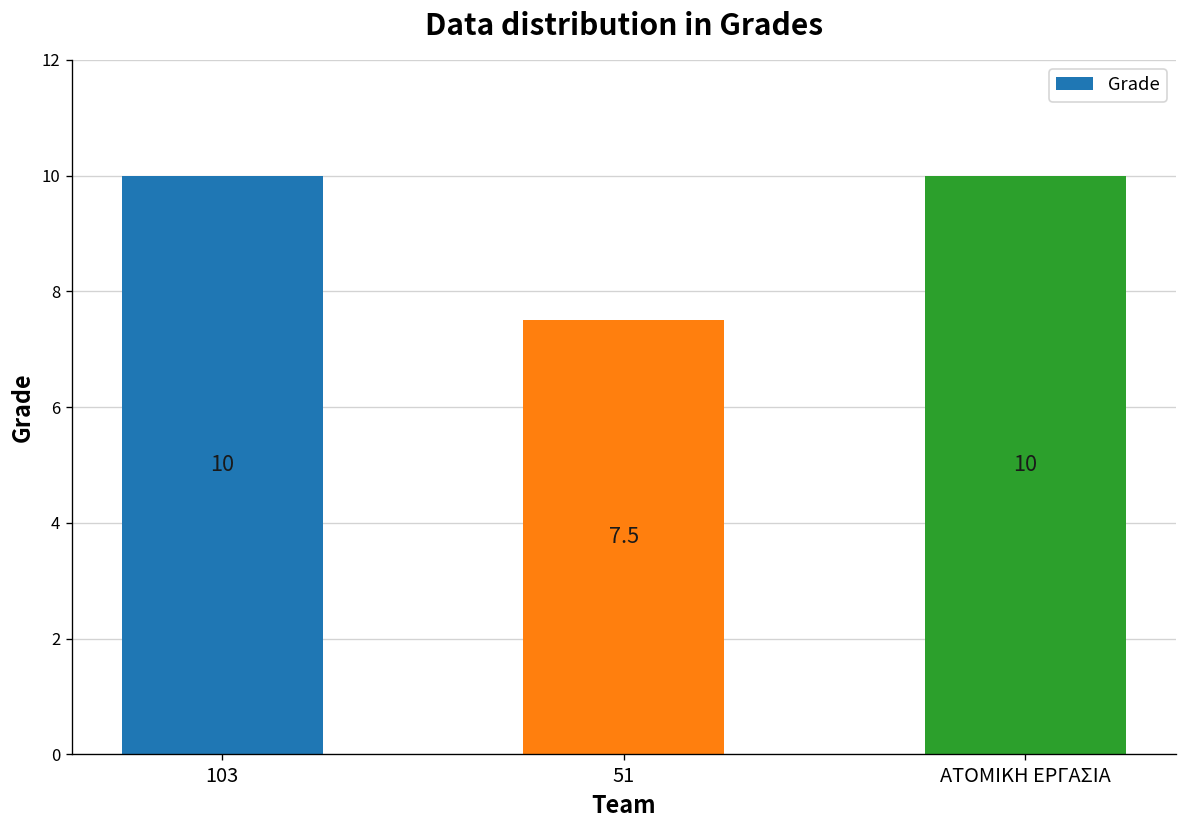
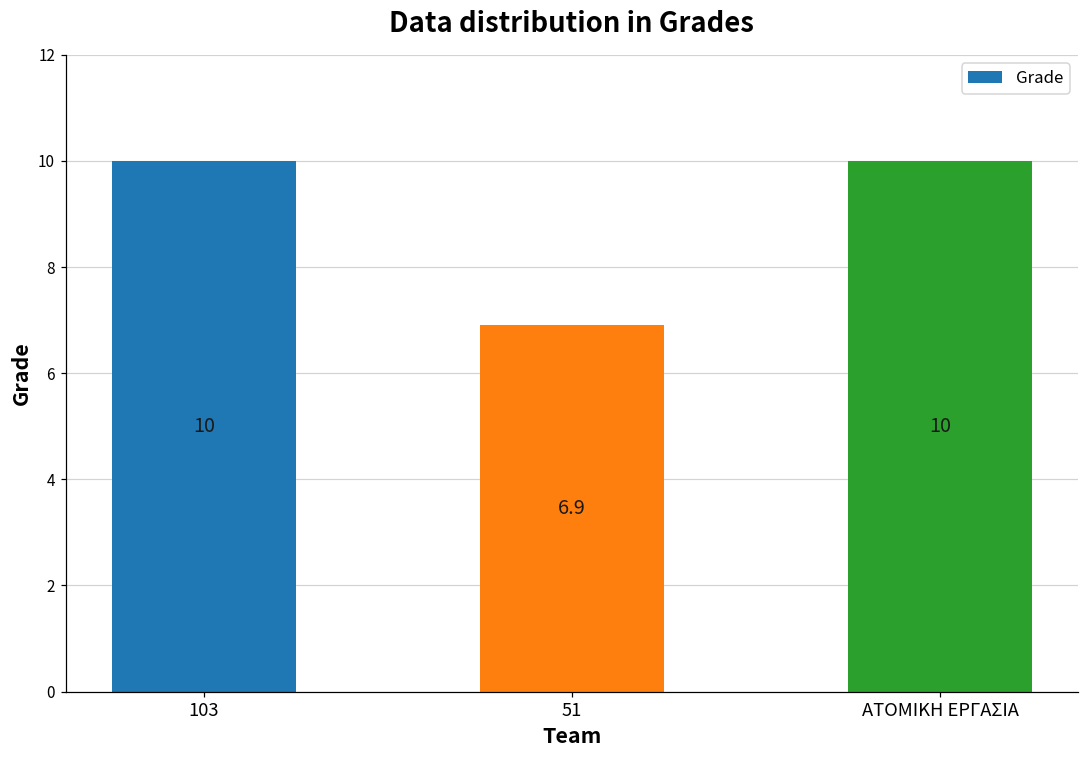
51: 7.5 -> 6.9
